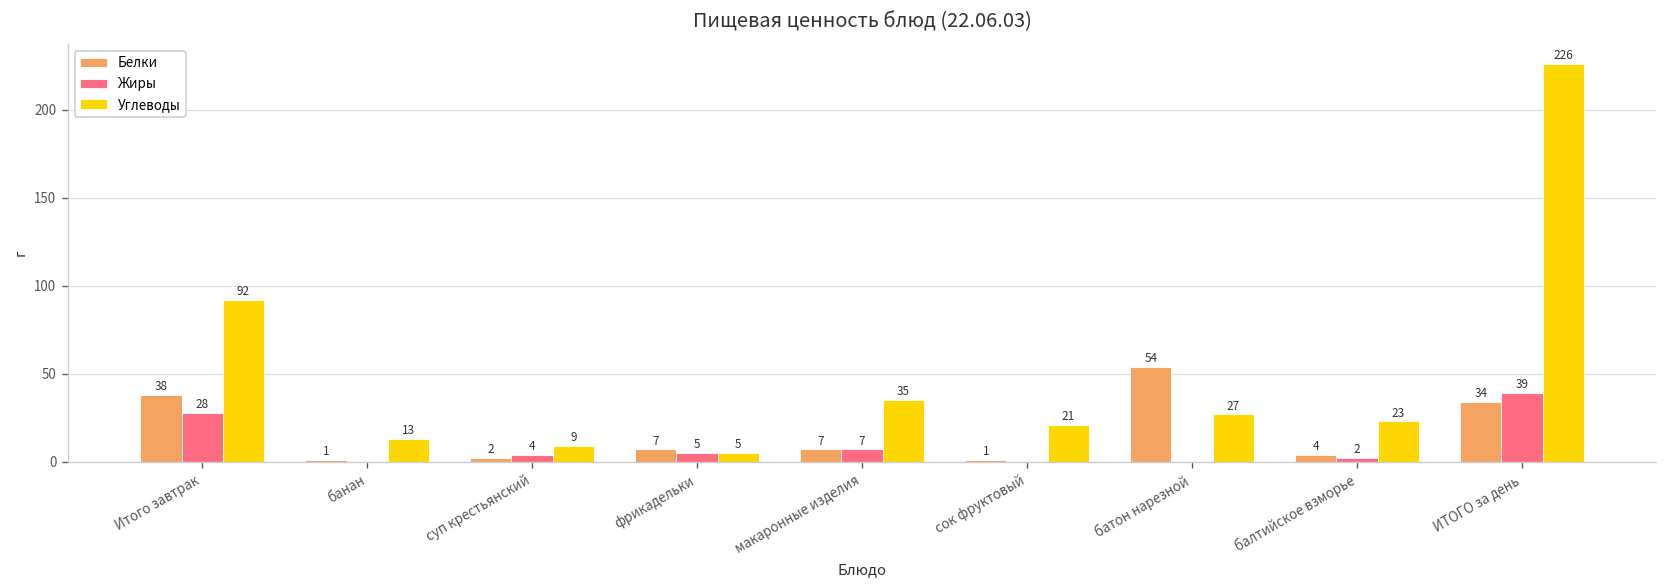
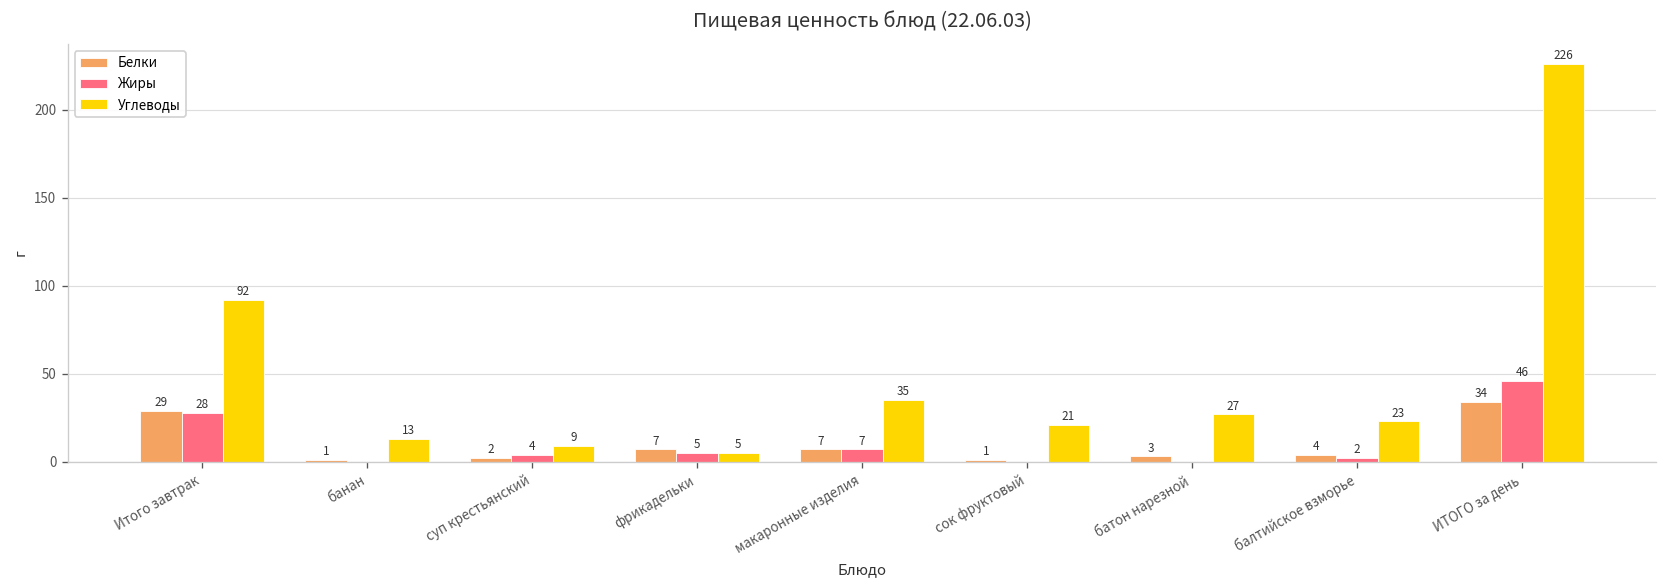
Белки, Итого завтрак: 38 -> 29
Белки, батон нарезной: 54 -> 3
Жиры, ИТОГО за день: 39 -> 46
